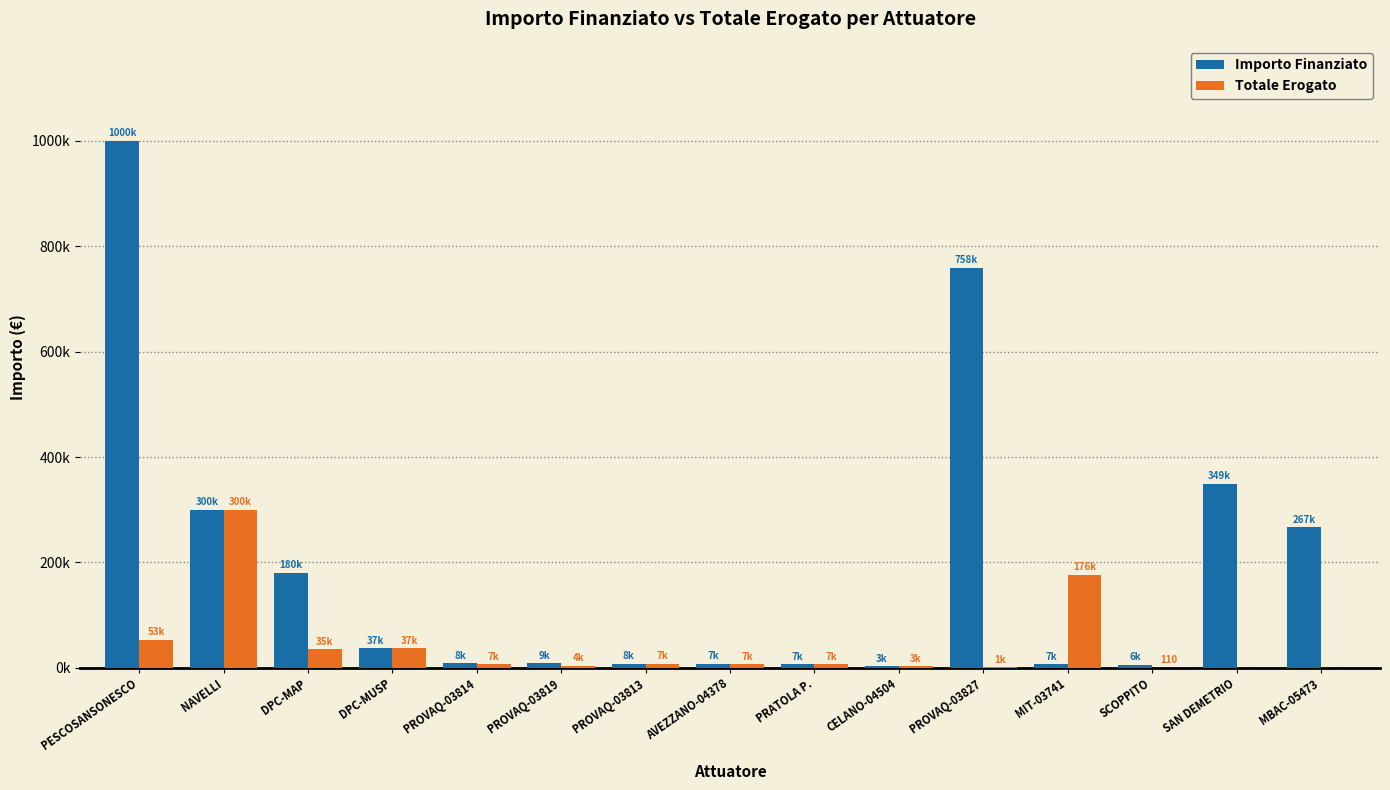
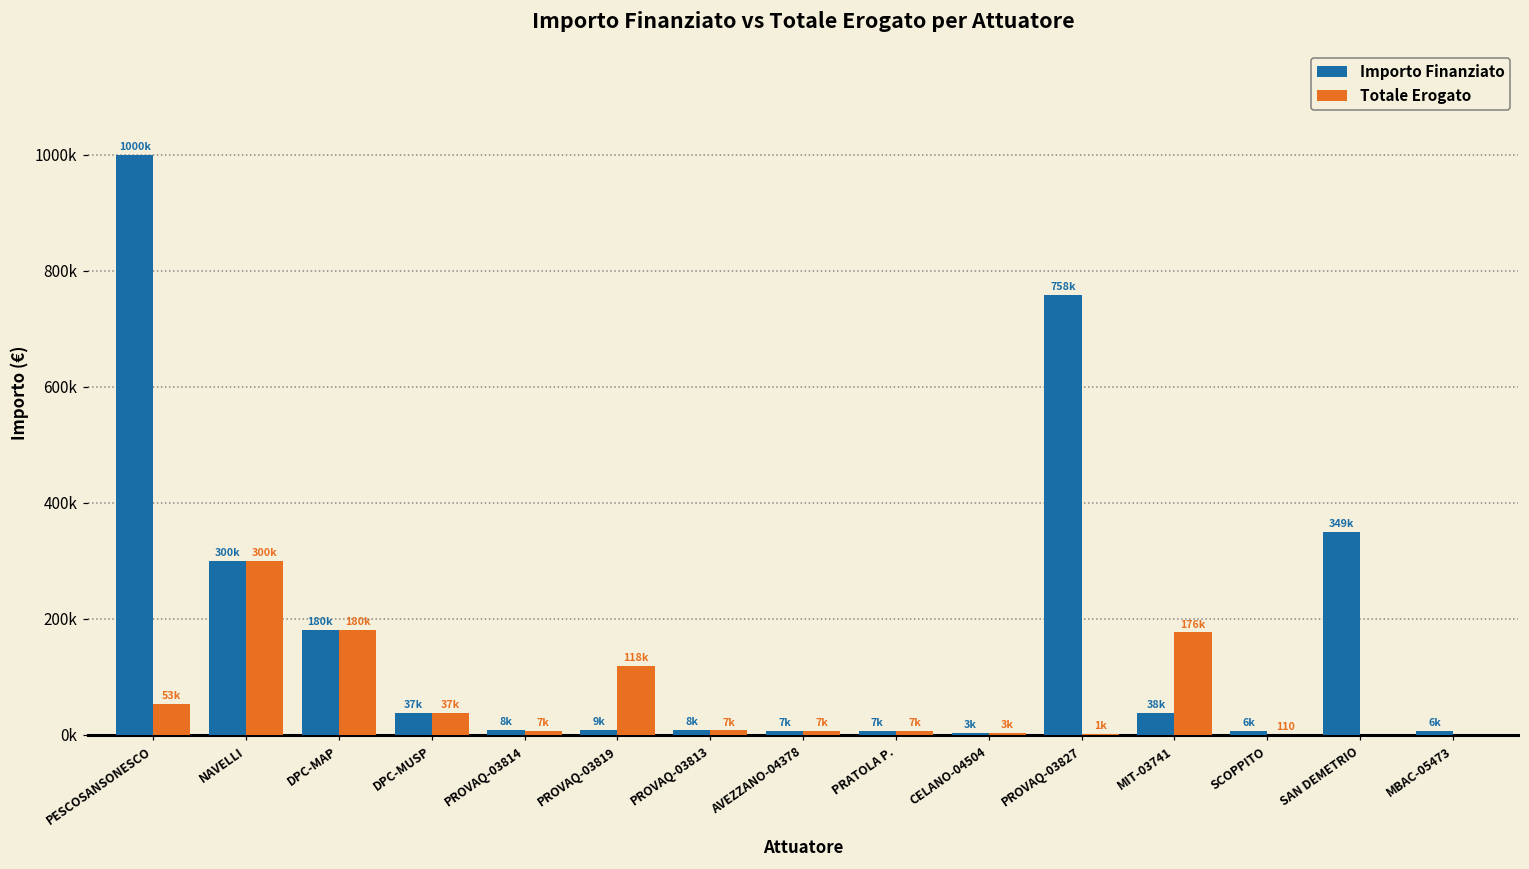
Totale Erogato, DPC-MAP: 35k -> 180k
Totale Erogato, PROVAQ-03819: 4k -> 118k
Importo Finanziato, MIT-03741: 7k -> 38k
Importo Finanziato, MBAC-05473: 267k -> 6k
